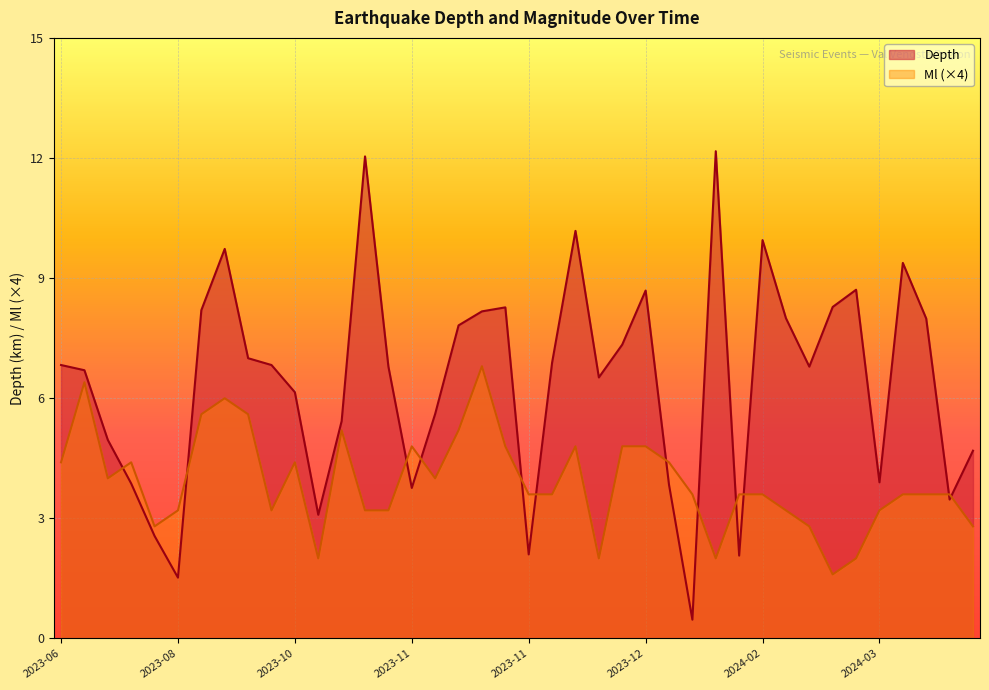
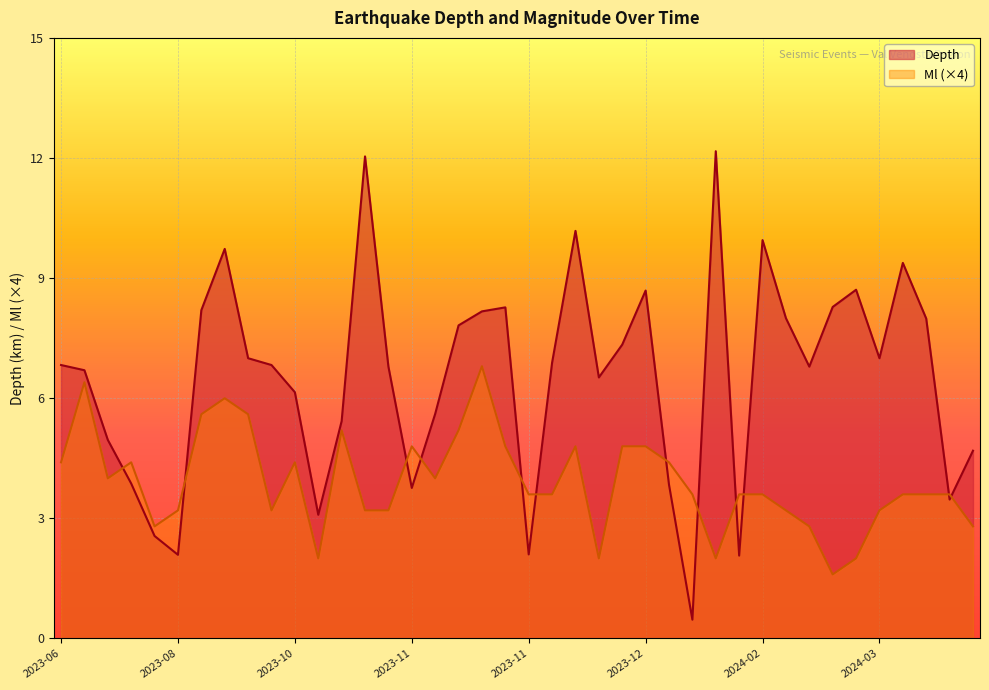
Depth, 2023-08: 1.5 -> 2.1
Depth, 2024-03: 3.9 -> 7.0
